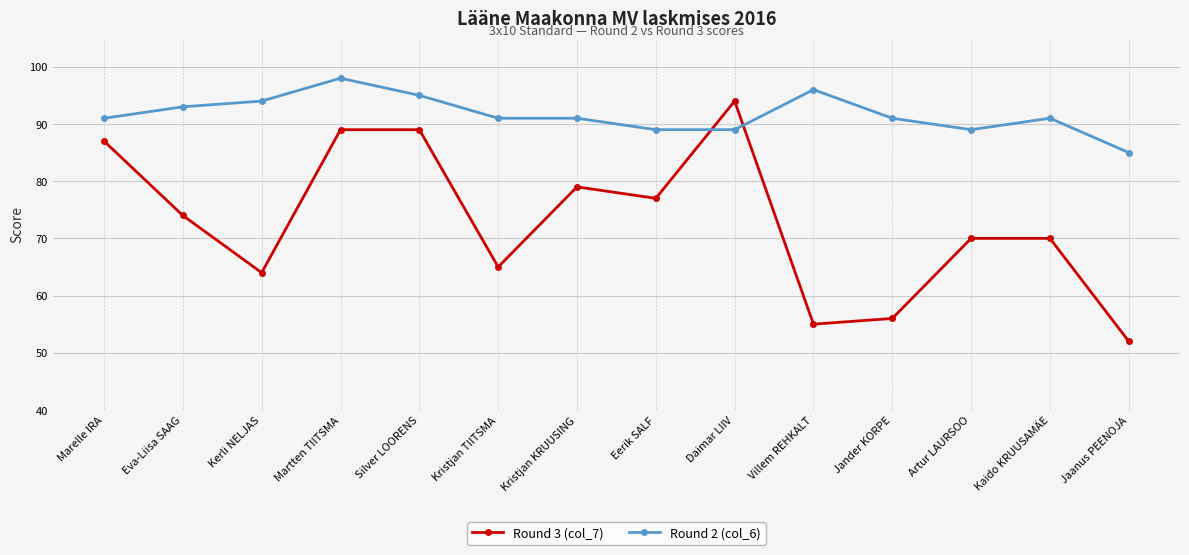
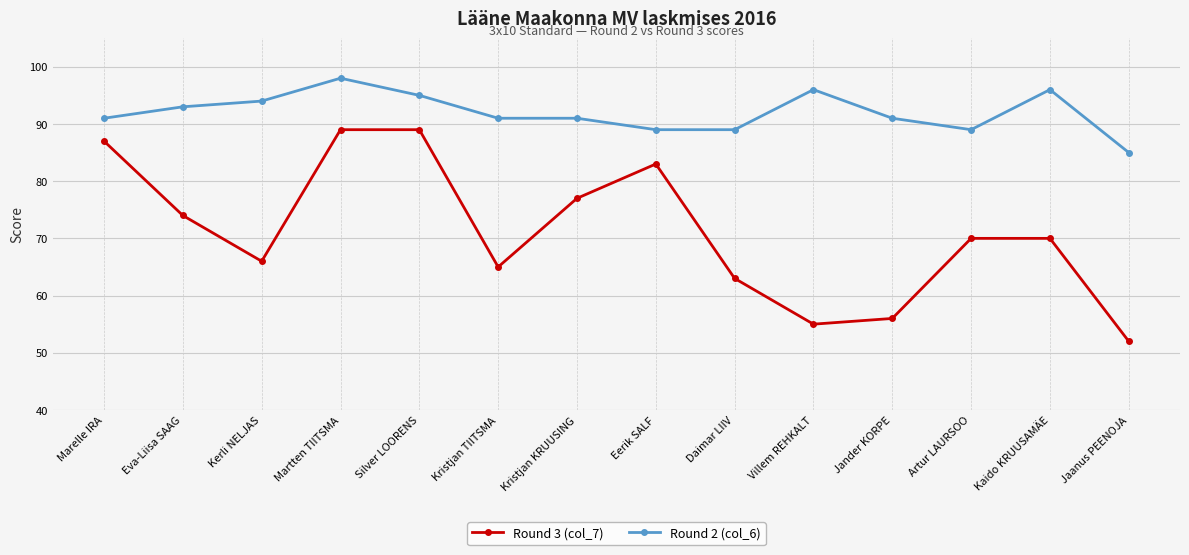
Round 3 (col_7), Kerli NELJAS: 64 -> 66
Round 3 (col_7), Kristjan KRUUSING: 79 -> 77
Round 3 (col_7), Eerik SALF: 77 -> 83
Round 3 (col_7), Daimar LIIV: 94 -> 63
Round 2 (col_6), Kaido KRUUSAMÄE: 91 -> 96
